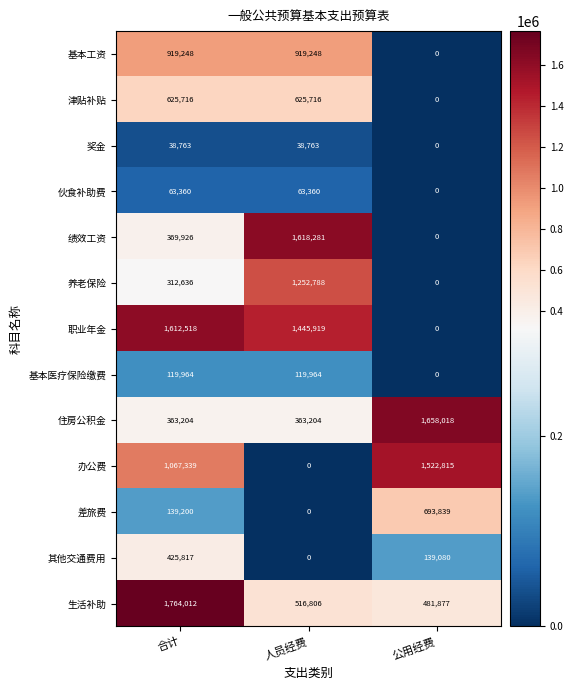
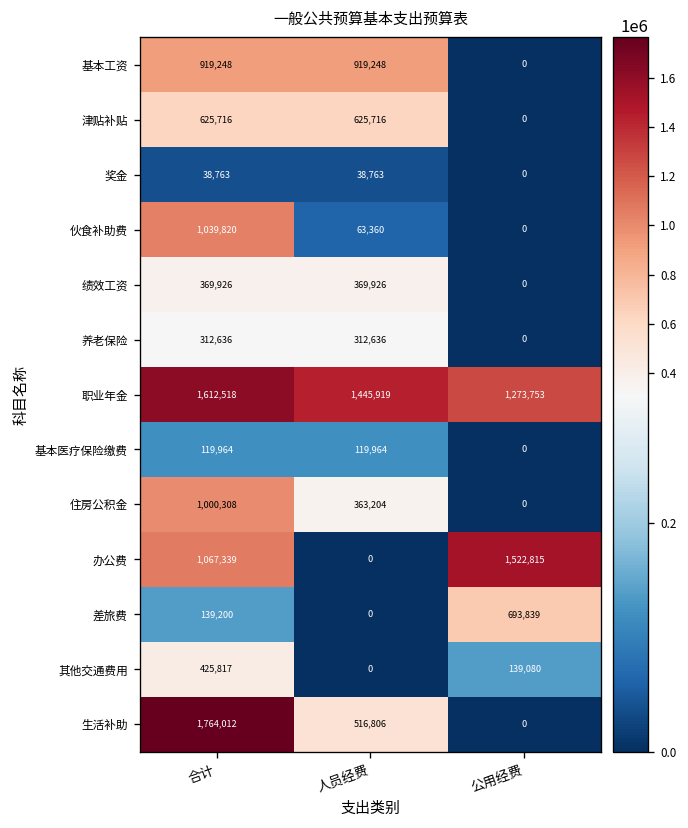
伙食补助费, 合计: 63,360 -> 1,039,820
绩效工资, 人员经费: 1,618,281 -> 369,926
养老保险, 人员经费: 1,252,788 -> 312,636
职业年金, 公用经费: 0 -> 1,273,753
住房公积金, 合计: 363,204 -> 1,000,308
住房公积金, 公用经费: 1,658,018 -> 0
生活补助, 公用经费: 481,877 -> 0
